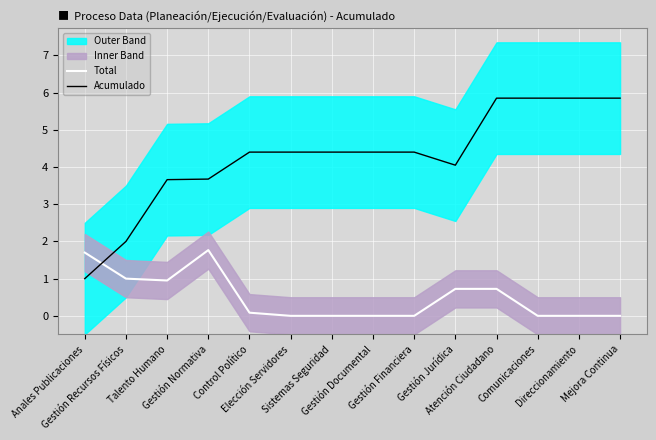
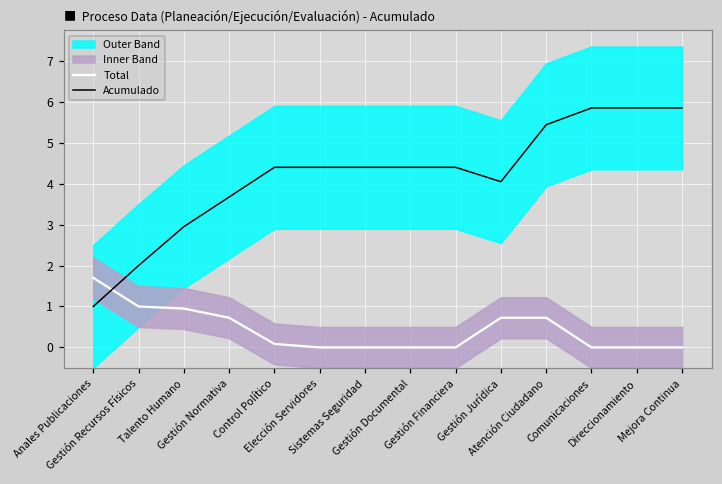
Acumulado, Talento Humano: 3.7 -> 3.0
Total, Gestión Normativa: 1.8 -> 0.7
Acumulado, Atención Ciudadano: 5.9 -> 5.4
